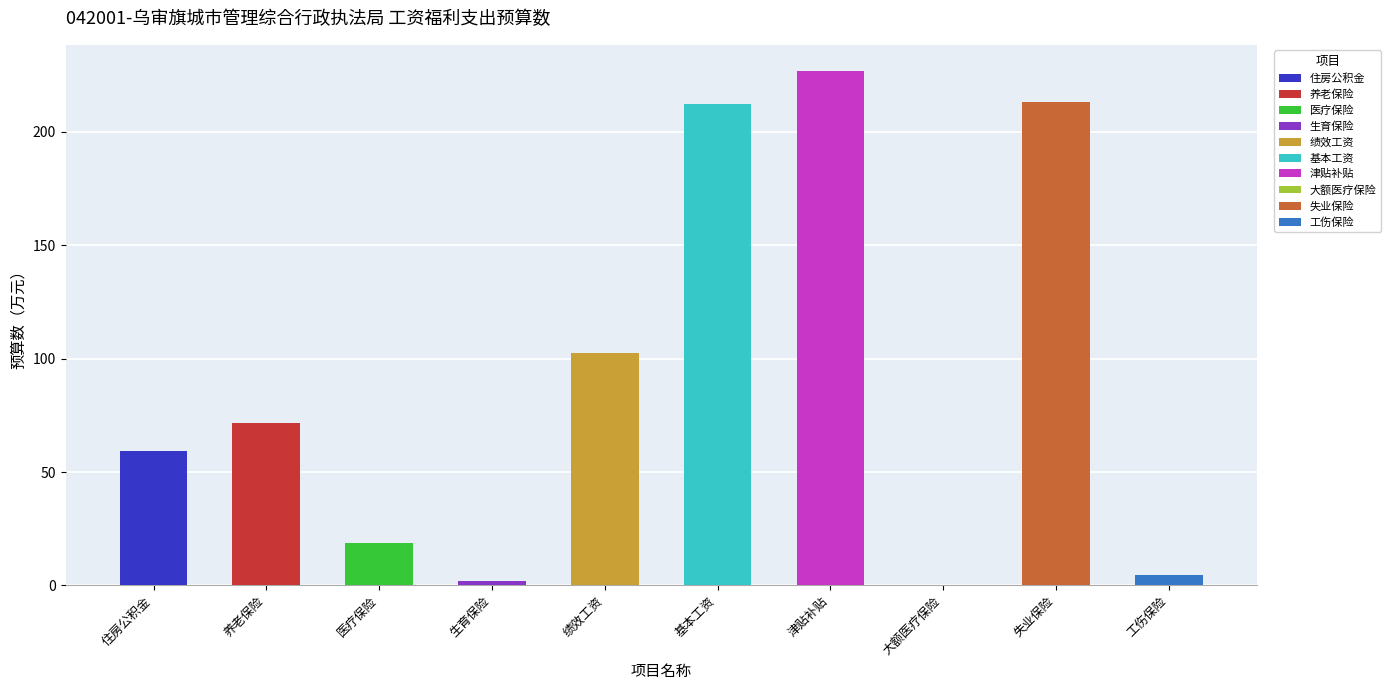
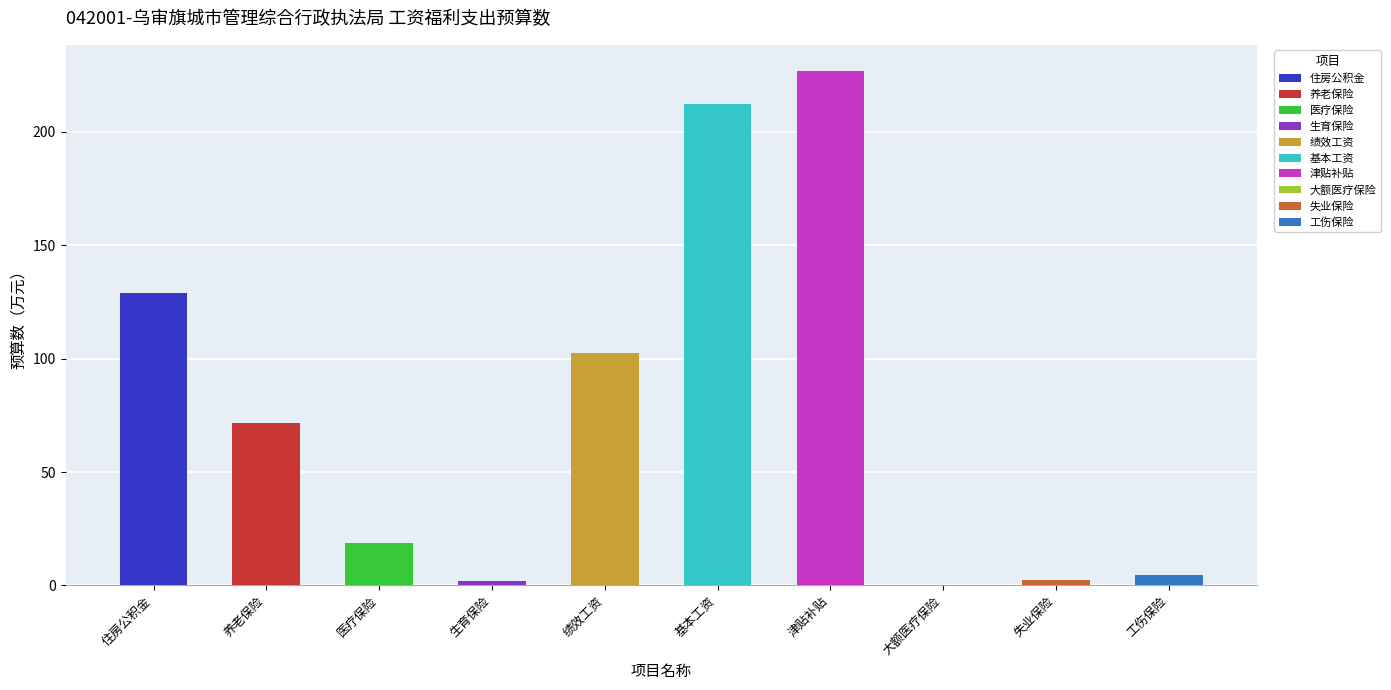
住房公积金: 59 -> 129
失业保险: 213 -> 2
